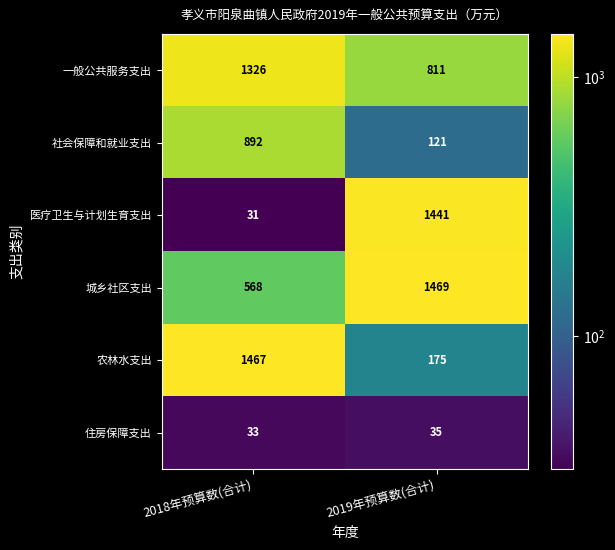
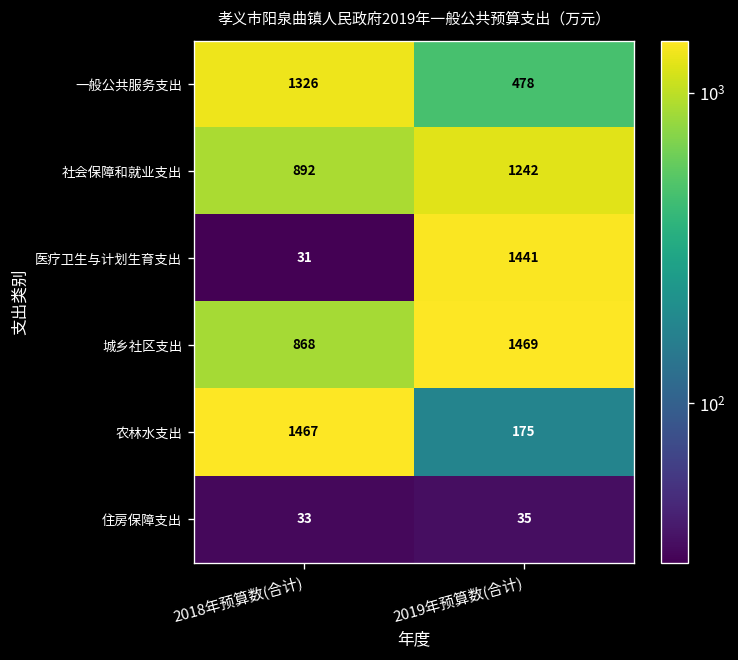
一般公共服务支出, 2019年预算数(合计): 811 -> 478
社会保障和就业支出, 2019年预算数(合计): 121 -> 1242
城乡社区支出, 2018年预算数(合计): 568 -> 868
